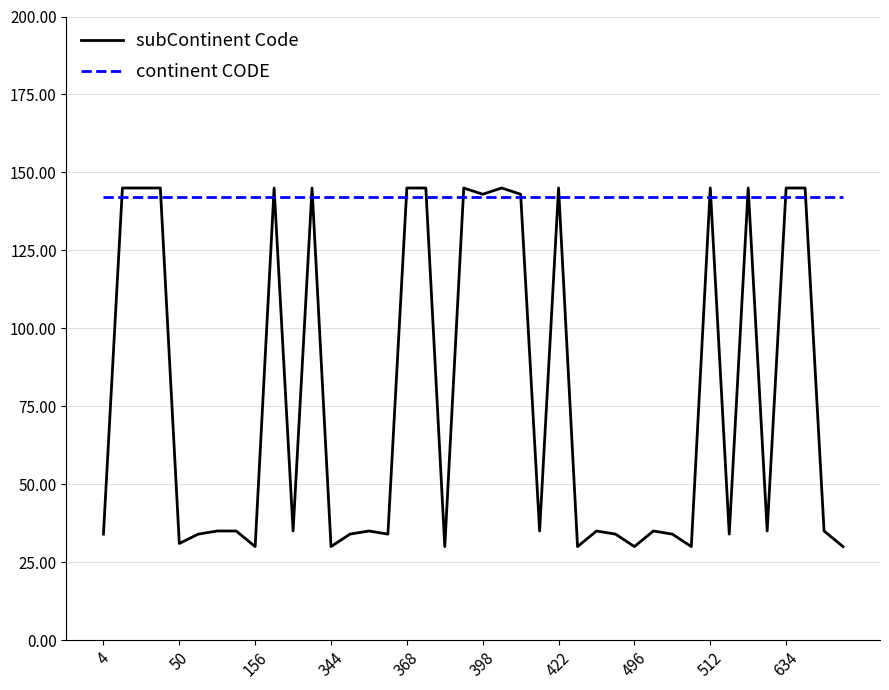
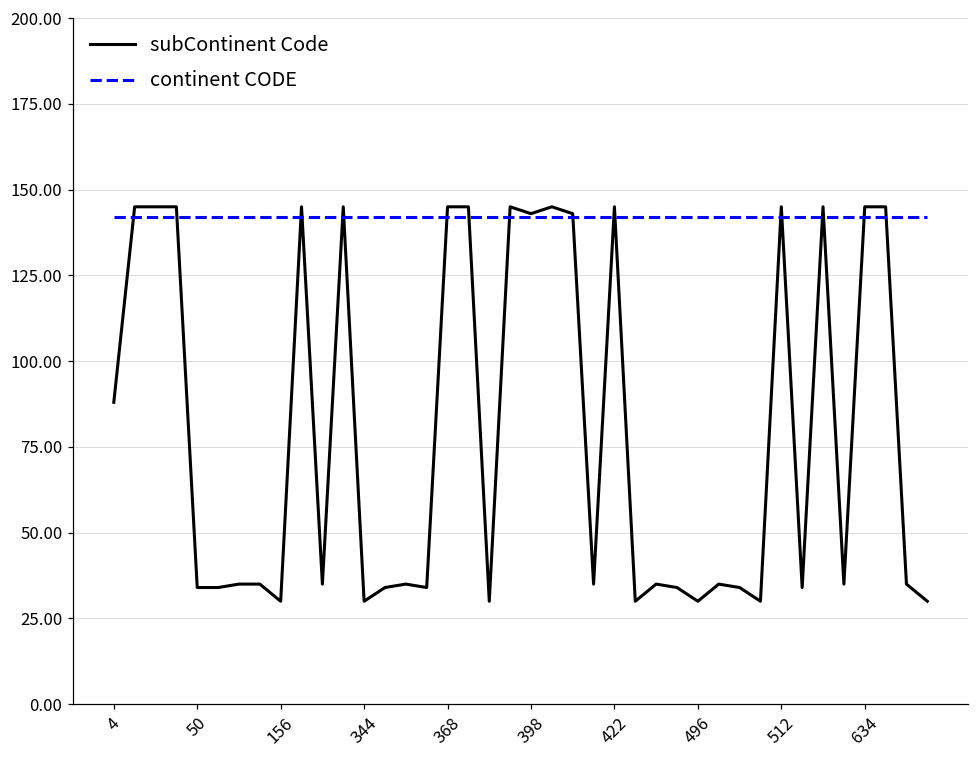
subContinent Code, 4: 34 -> 88
subContinent Code, 50: 31 -> 34
